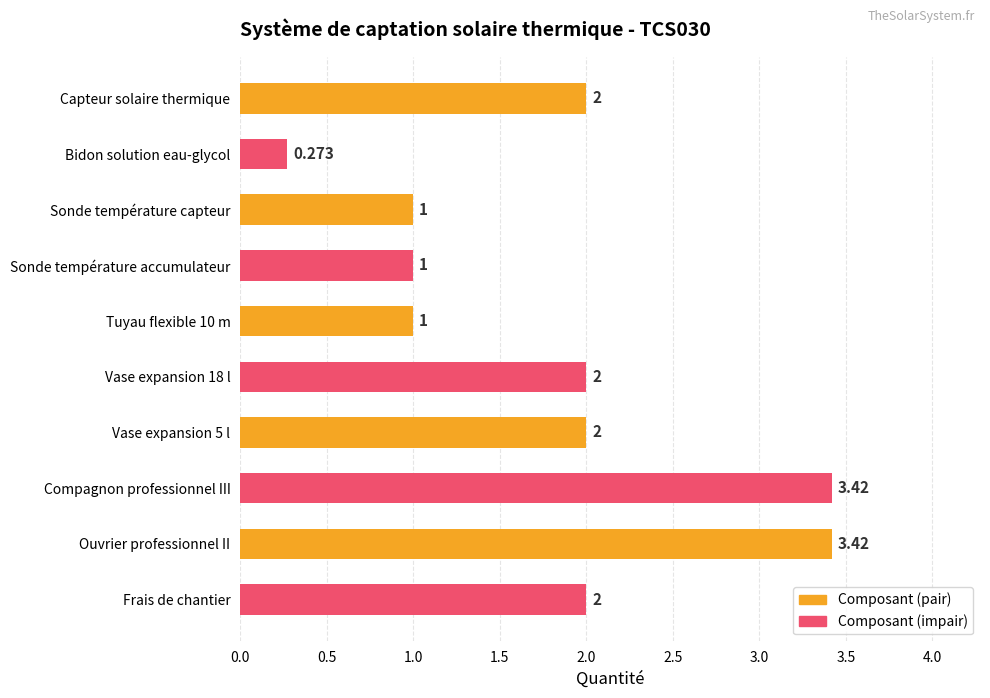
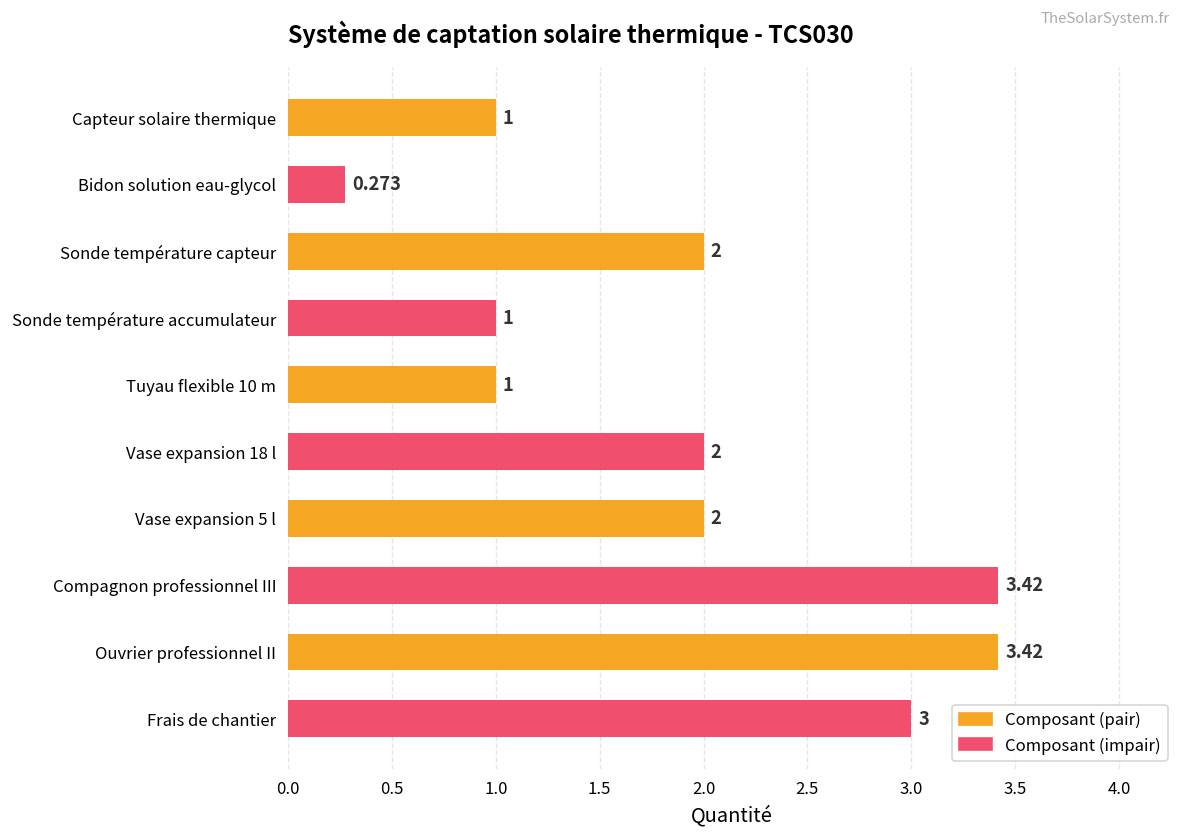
Capteur solaire thermique: 2 -> 1
Sonde température capteur: 1 -> 2
Frais de chantier: 2 -> 3
